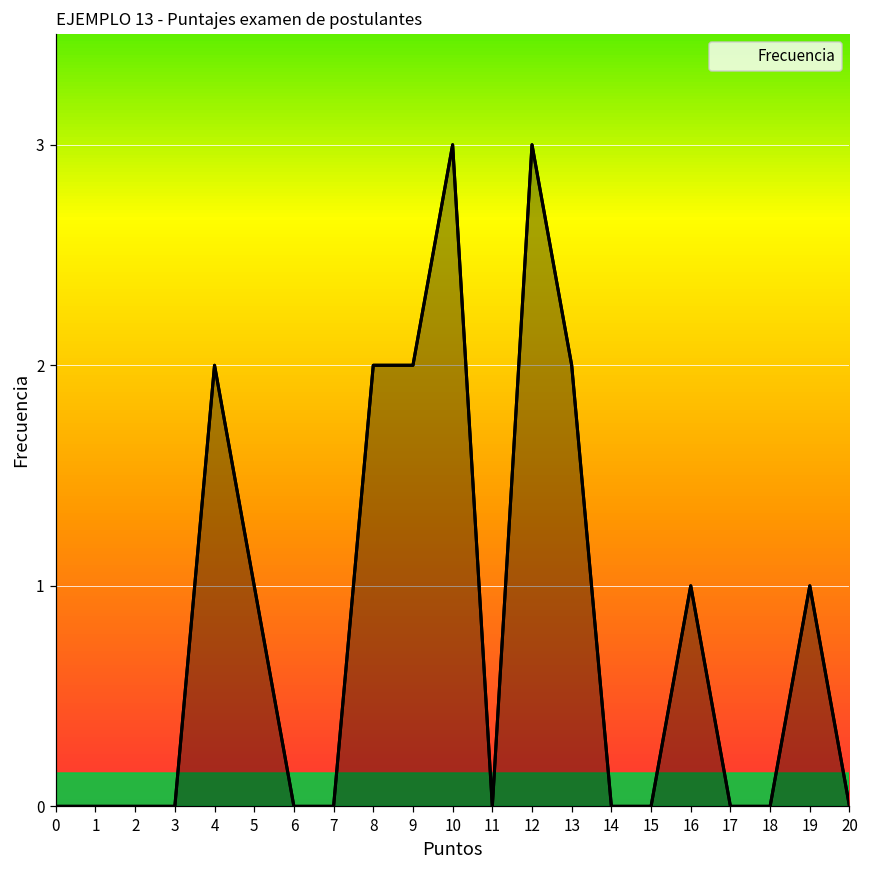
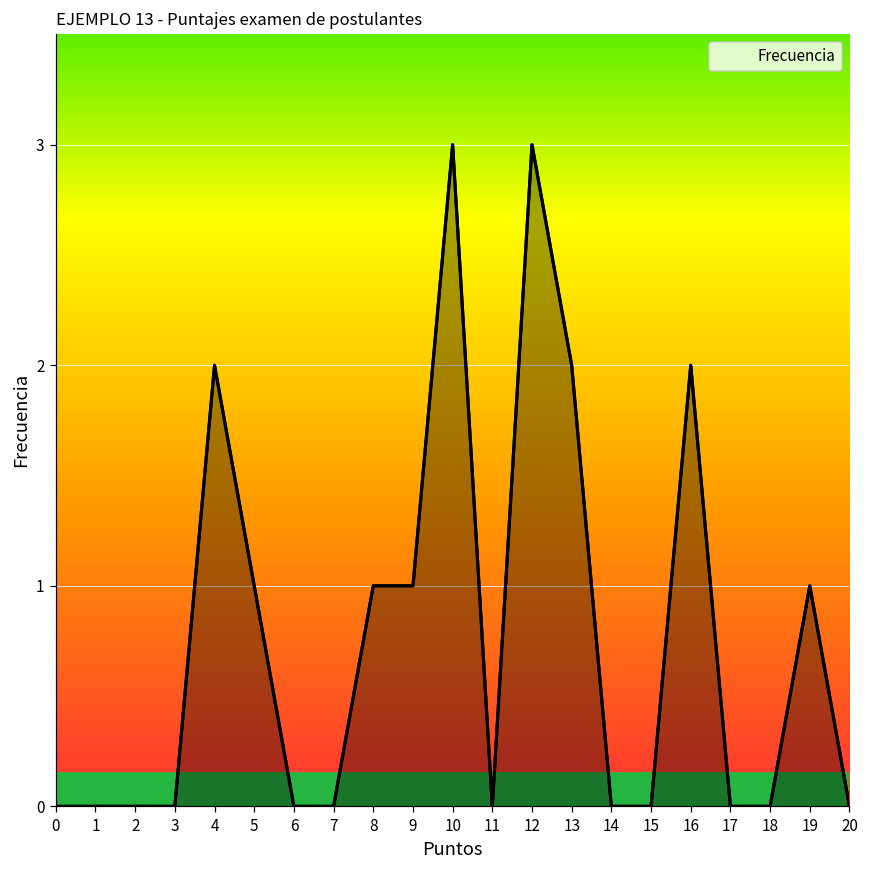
8: 2 -> 1
9: 2 -> 1
16: 1 -> 2
